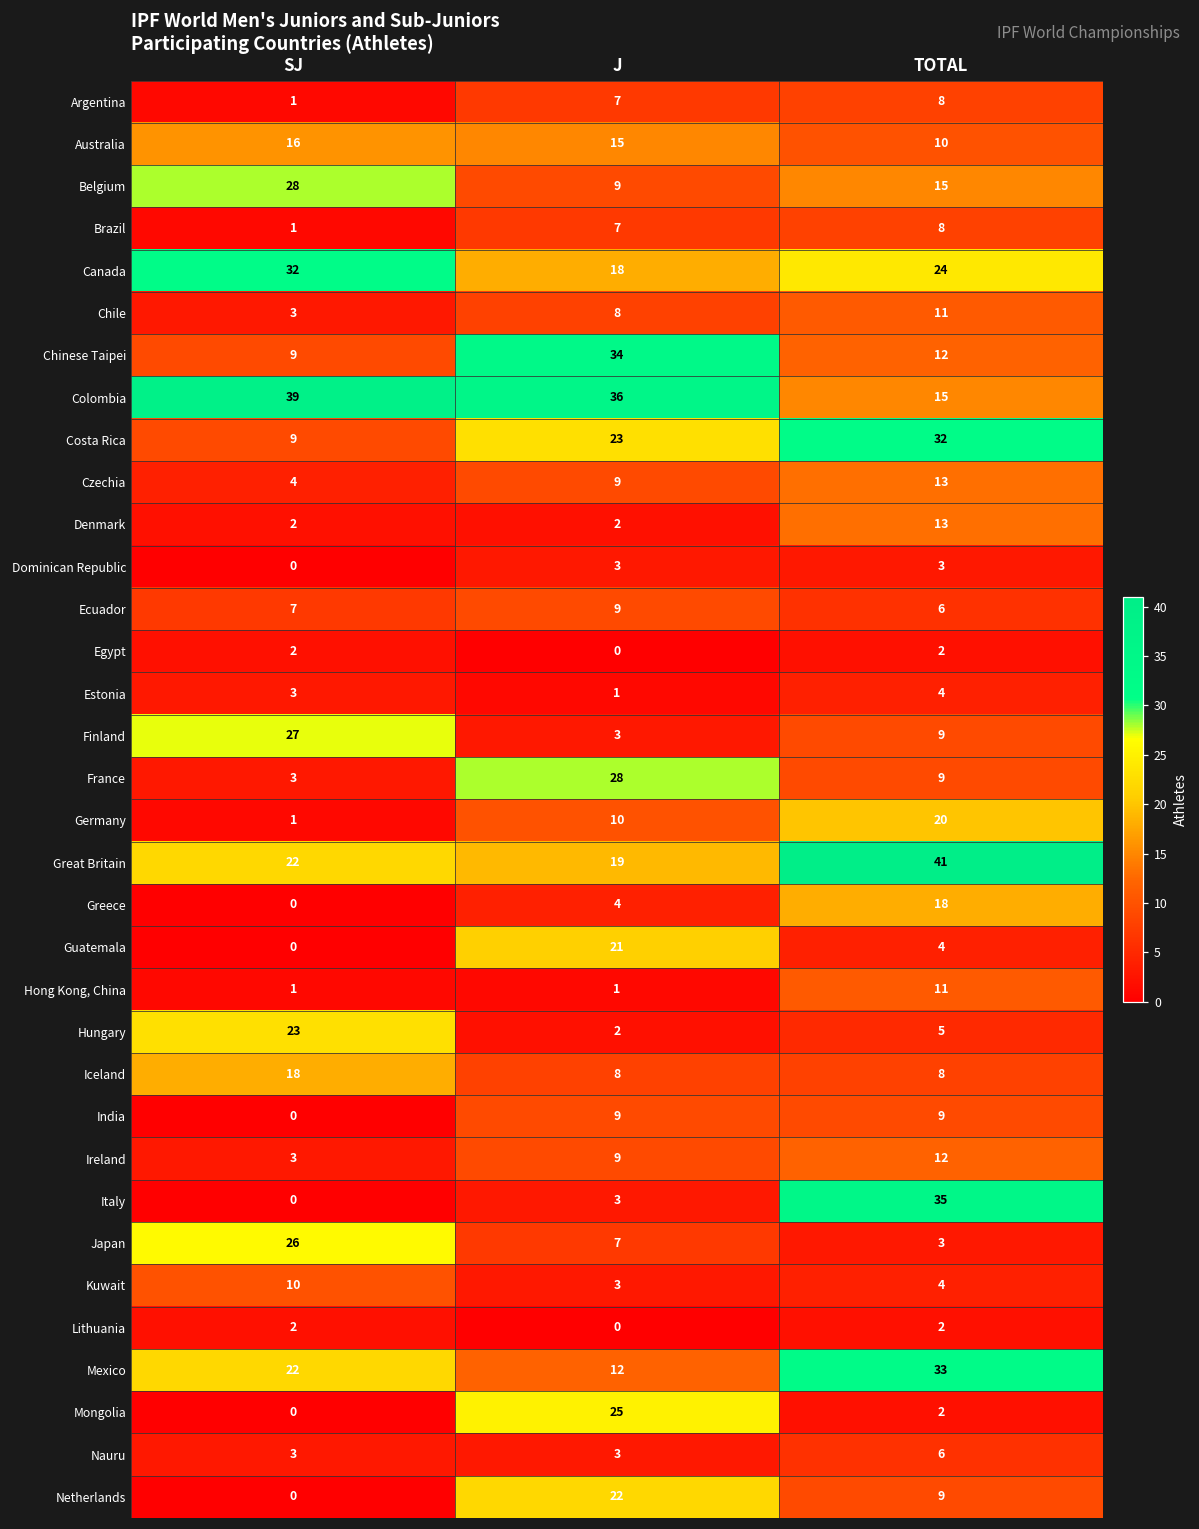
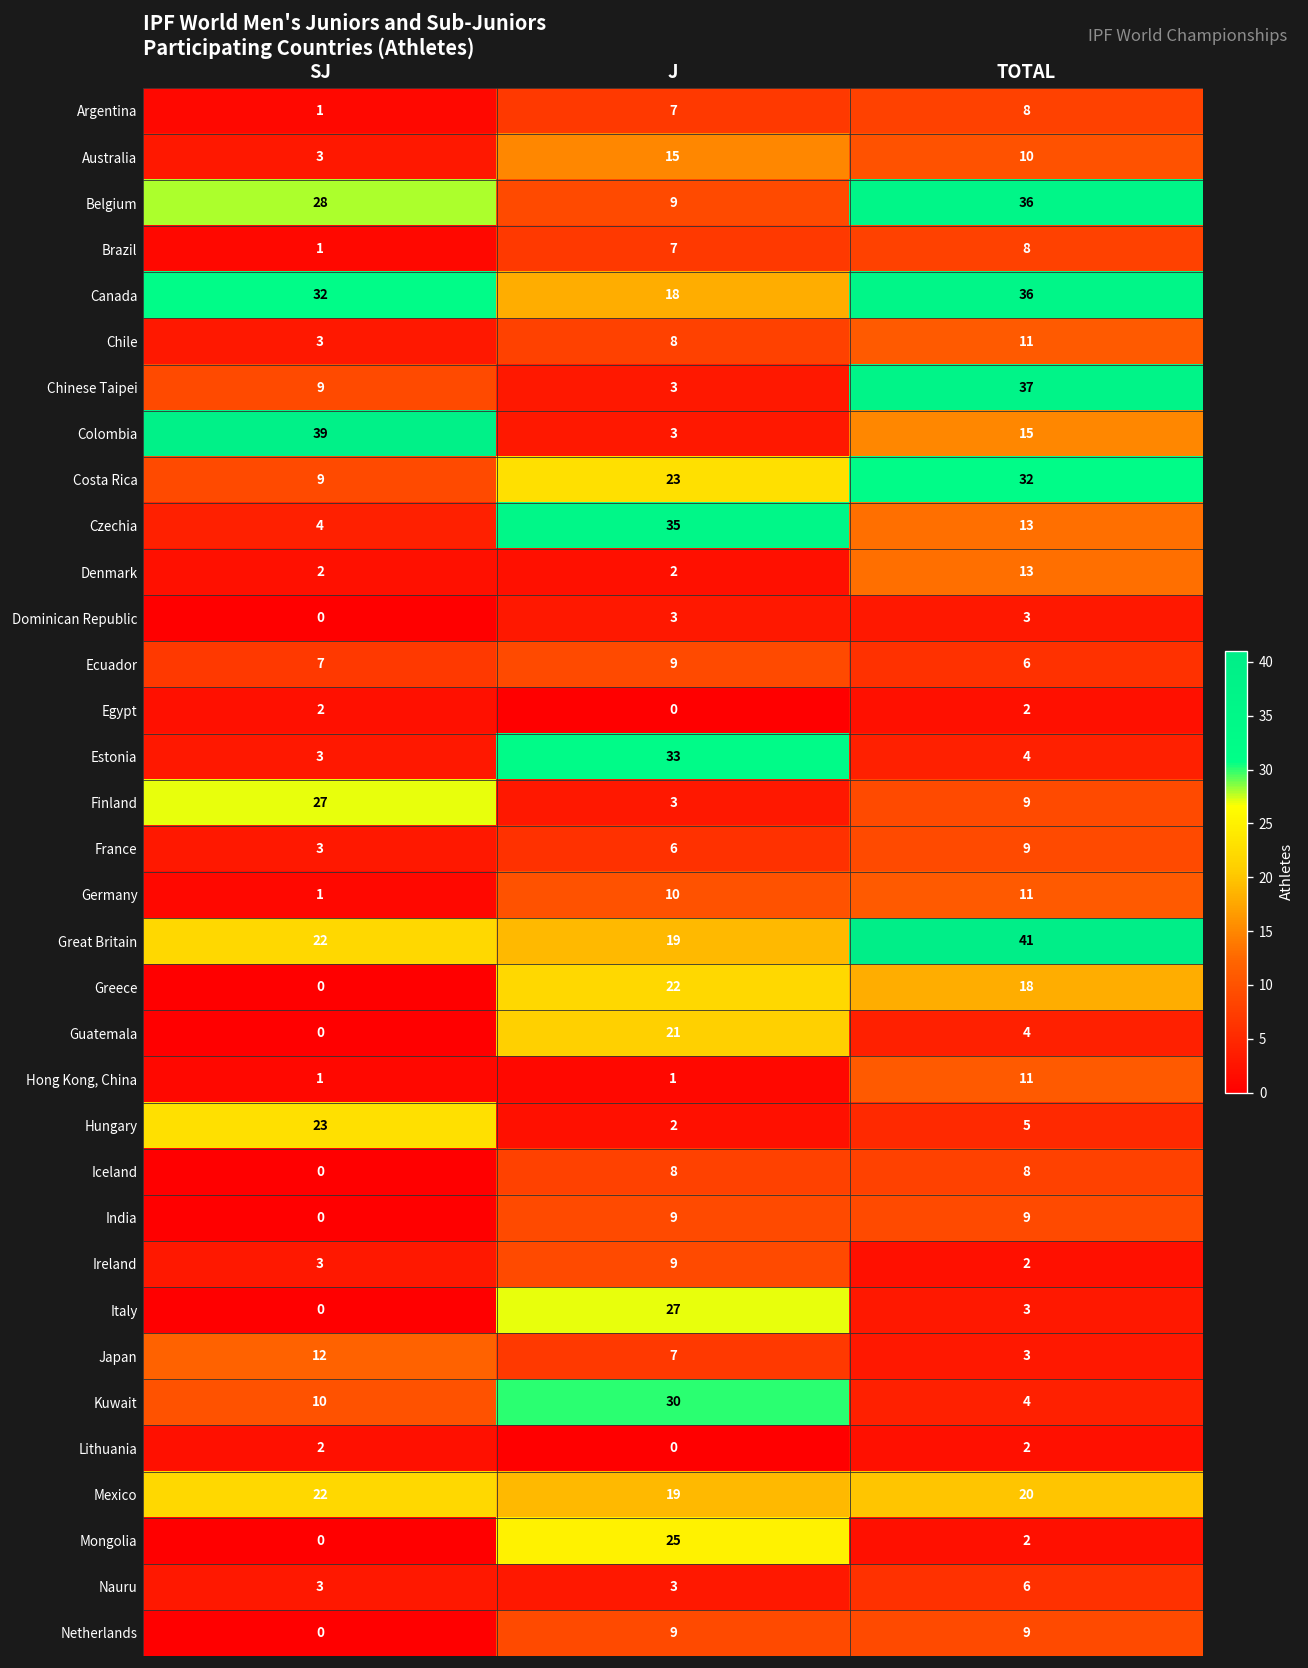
Australia, SJ: 16 -> 3
Belgium, TOTAL: 15 -> 36
Canada, TOTAL: 24 -> 36
Chinese Taipei, J: 34 -> 3
Chinese Taipei, TOTAL: 12 -> 37
Colombia, J: 36 -> 3
Czechia, J: 9 -> 35
Estonia, J: 1 -> 33
France, J: 28 -> 6
Germany, TOTAL: 20 -> 11
Greece, J: 4 -> 22
Iceland, SJ: 18 -> 0
Ireland, TOTAL: 12 -> 2
Italy, J: 3 -> 27
Italy, TOTAL: 35 -> 3
Japan, SJ: 26 -> 12
Kuwait, J: 3 -> 30
Mexico, J: 12 -> 19
Mexico, TOTAL: 33 -> 20
Netherlands, J: 22 -> 9
